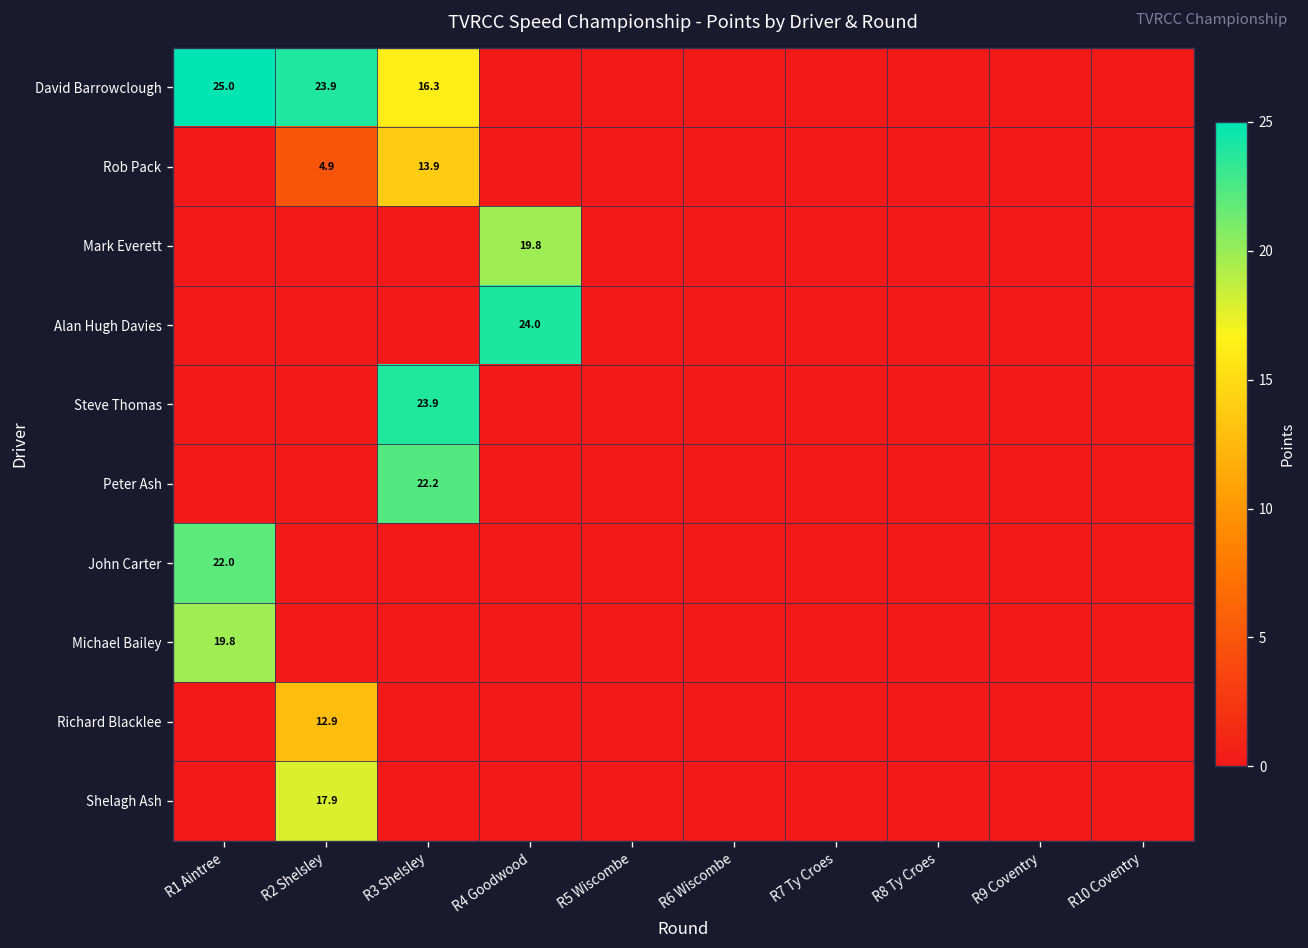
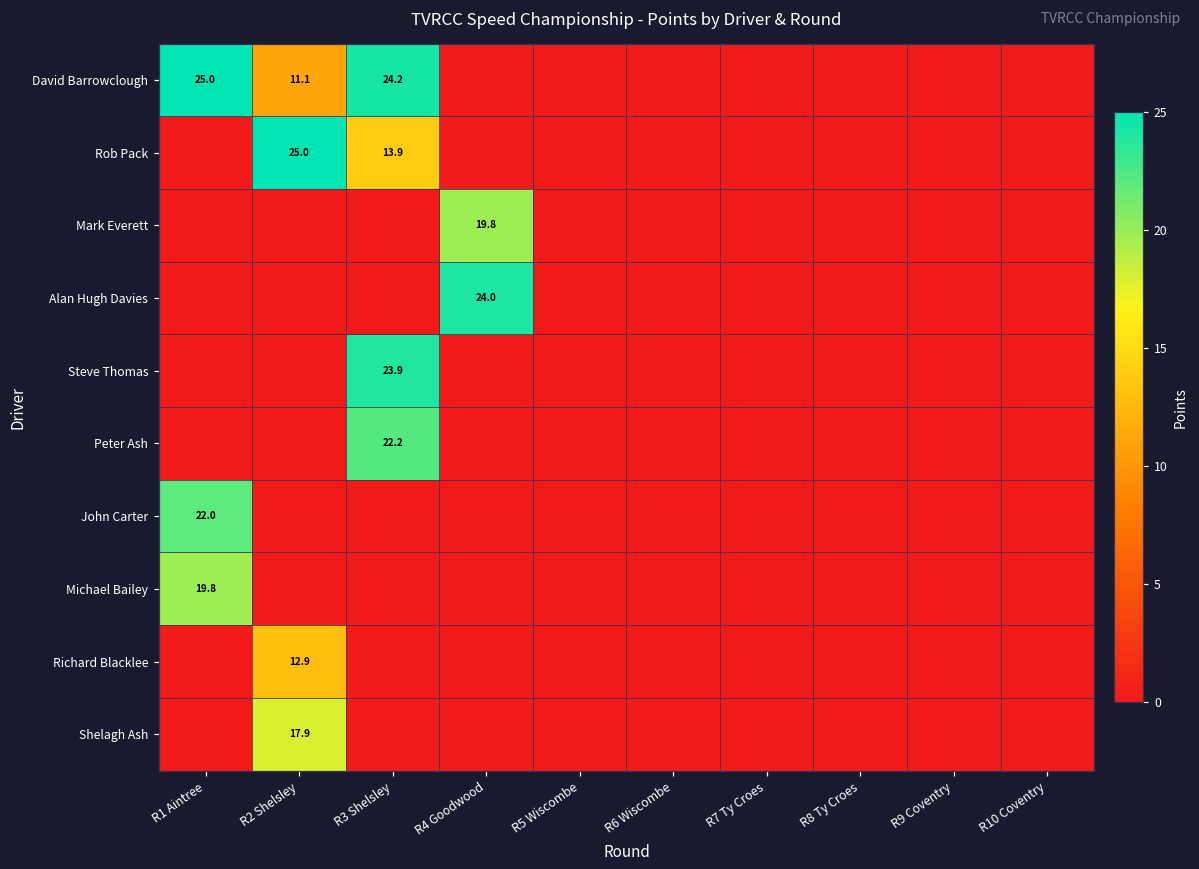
David Barrowclough, R2 Shelsley: 23.9 -> 11.1
David Barrowclough, R3 Shelsley: 16.3 -> 24.2
Rob Pack, R2 Shelsley: 4.9 -> 25.0
